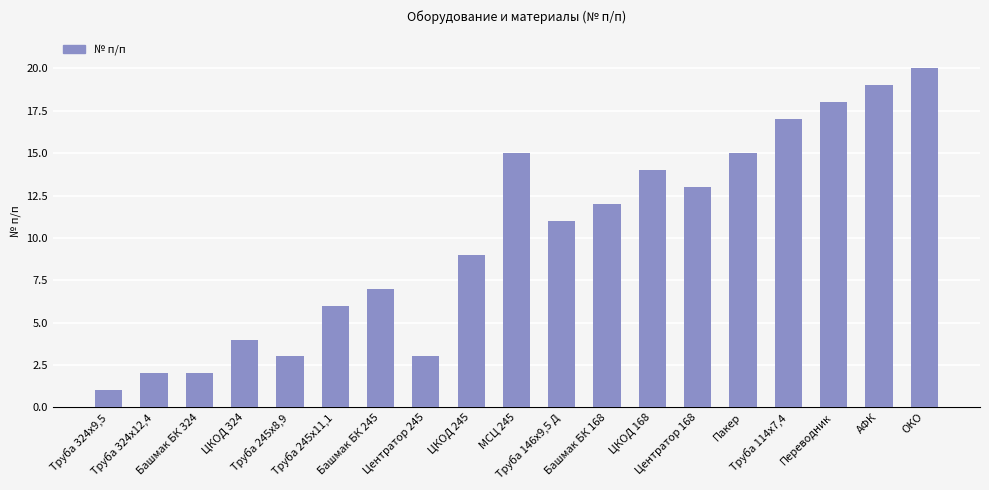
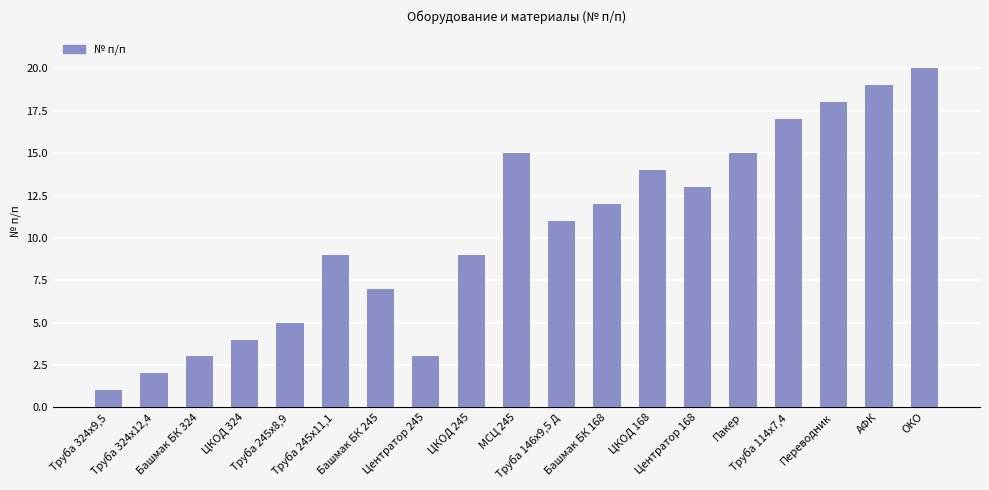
Башмак БК 324: 2 -> 3
Труба 245х8,9: 3 -> 5
Труба 245х11,1: 6 -> 9
